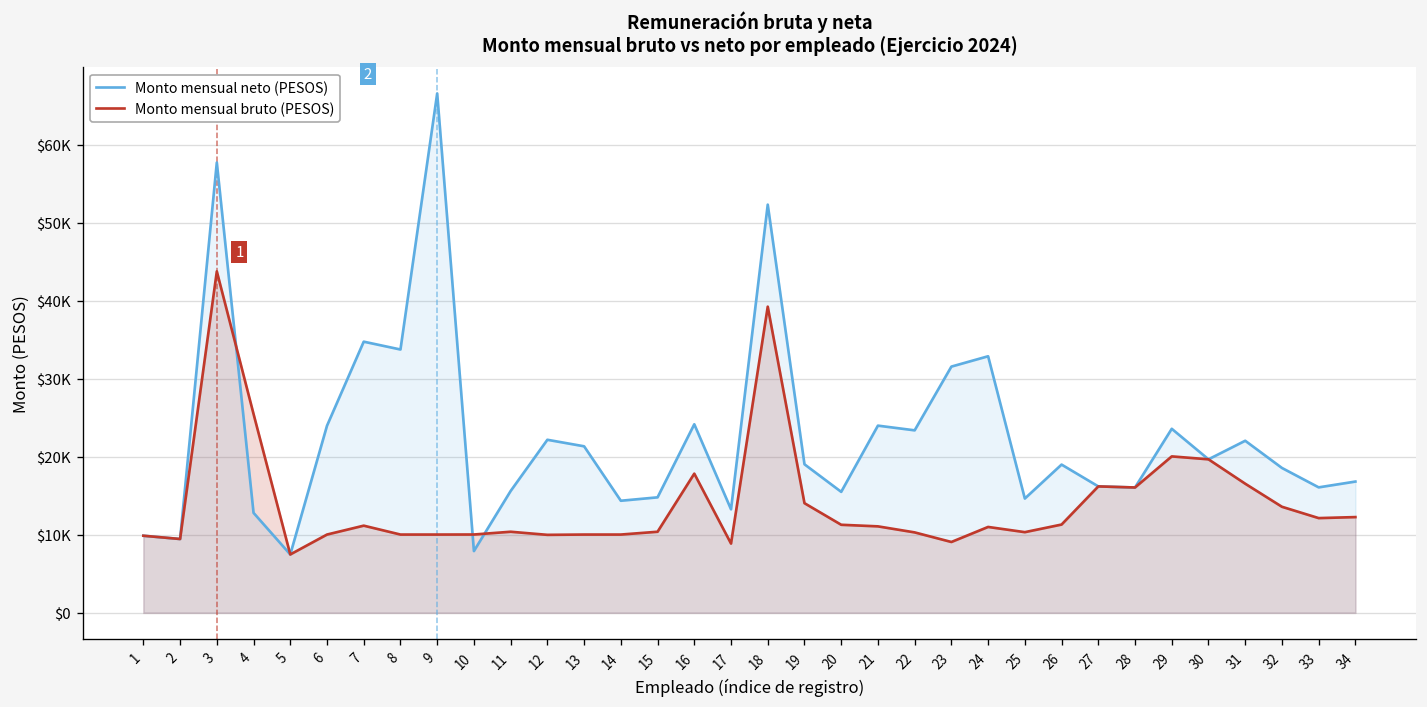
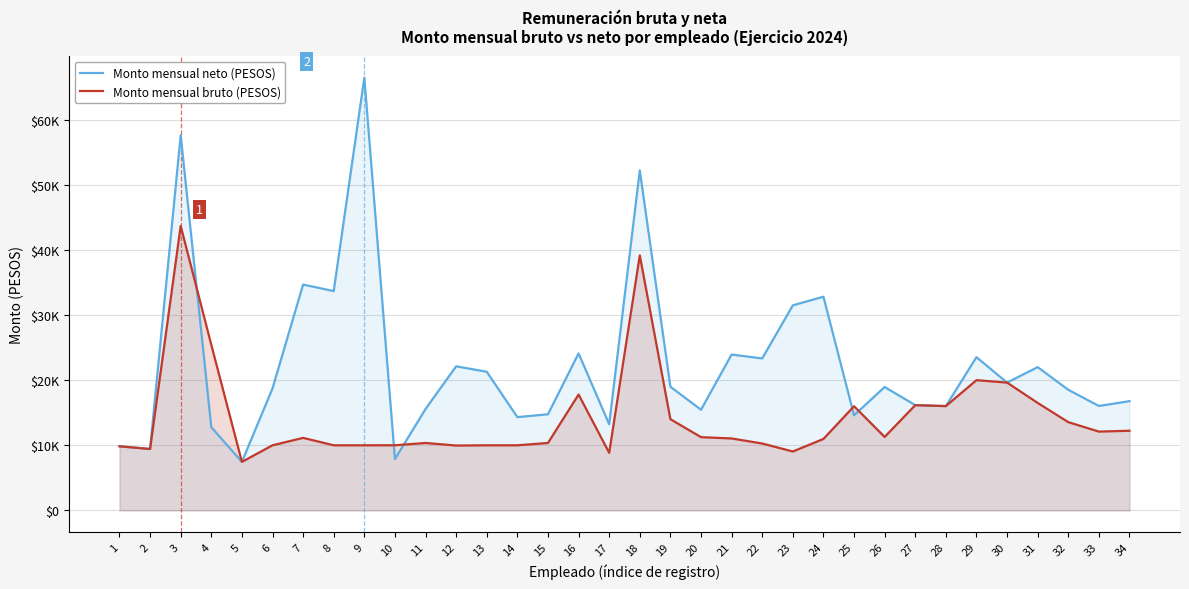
Monto mensual neto (PESOS), 6: $24000 -> $19000
Monto mensual bruto (PESOS), 25: $10000 -> $16000
